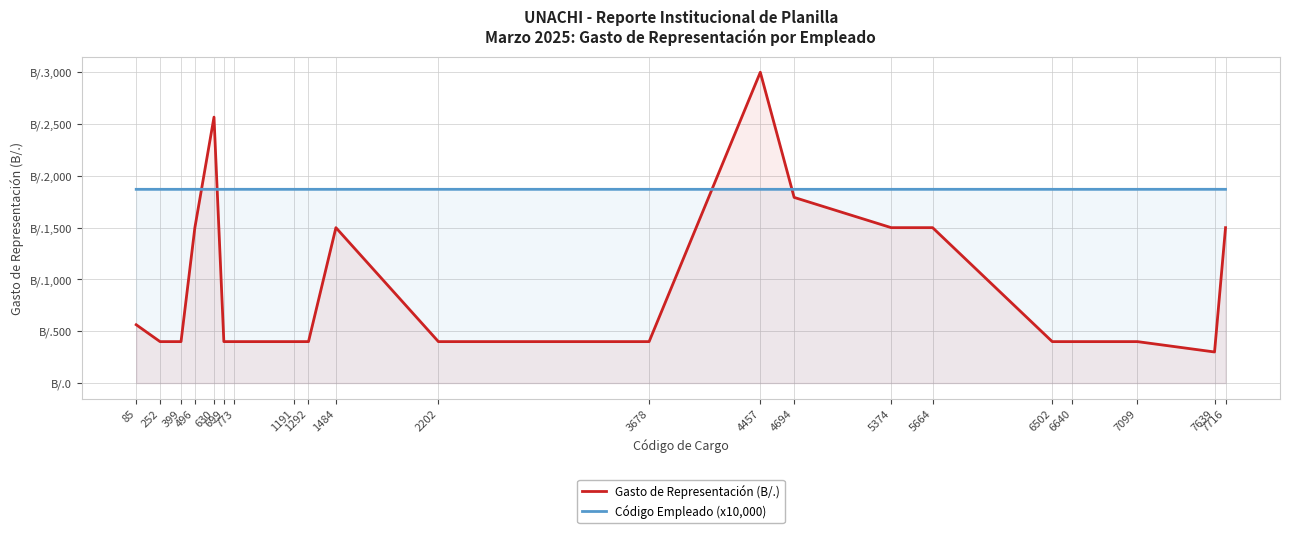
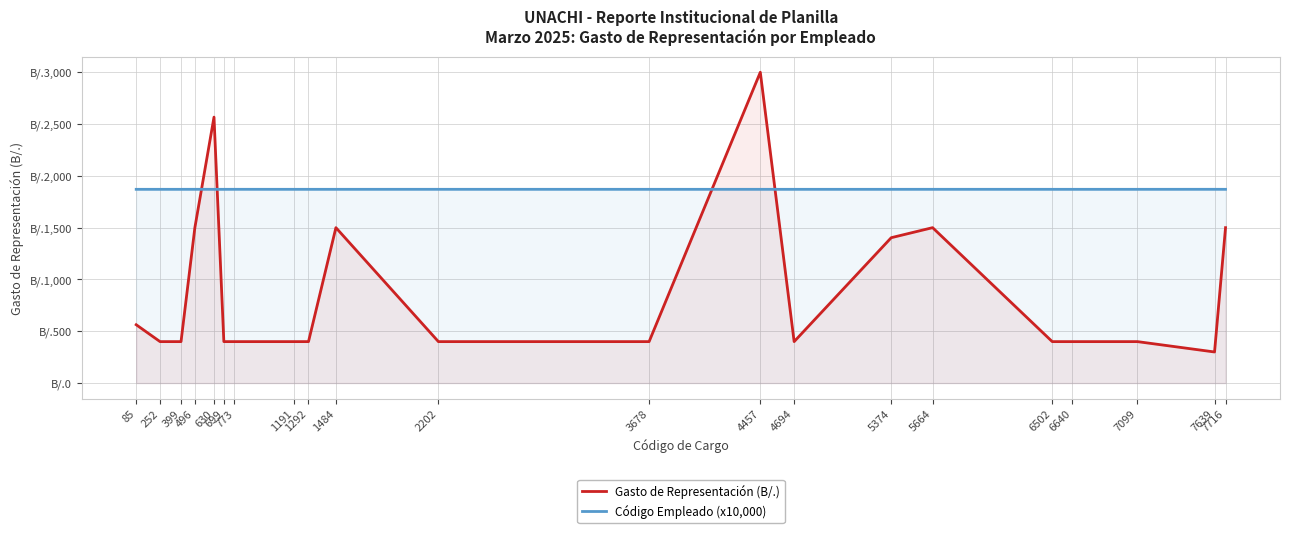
Gasto de Representación (B/.), 4694: B/.1,790 -> B/.400
Gasto de Representación (B/.), 5374: B/.1,500 -> B/.1,400
